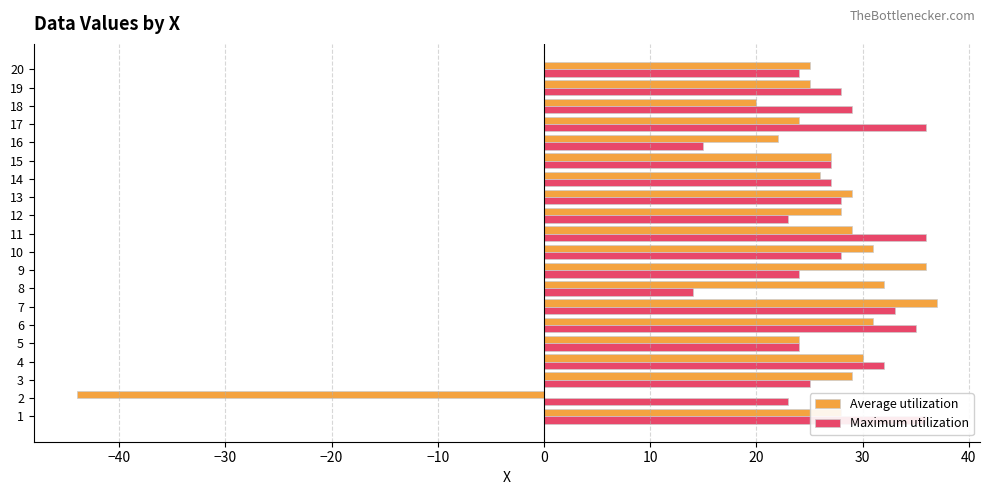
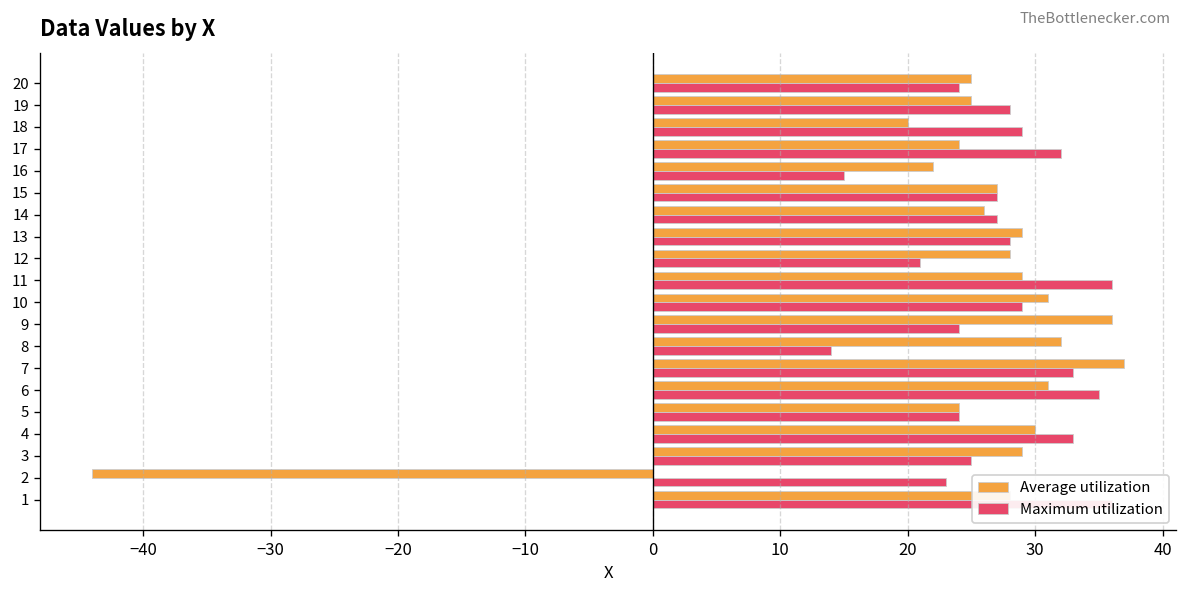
Maximum utilization, 17: 36 -> 32
Maximum utilization, 12: 23 -> 21
Maximum utilization, 10: 28 -> 29
Maximum utilization, 4: 32 -> 33
